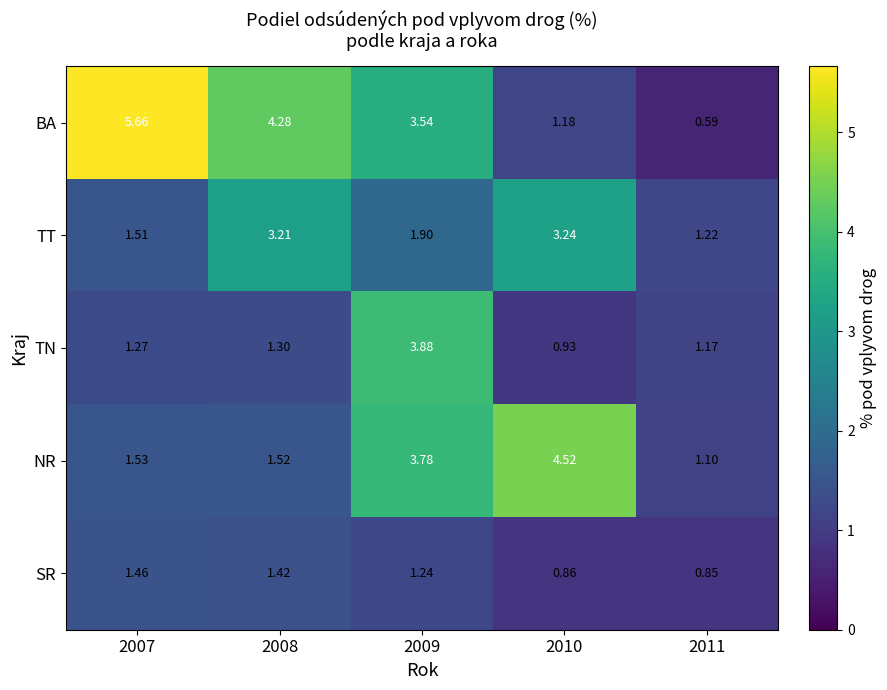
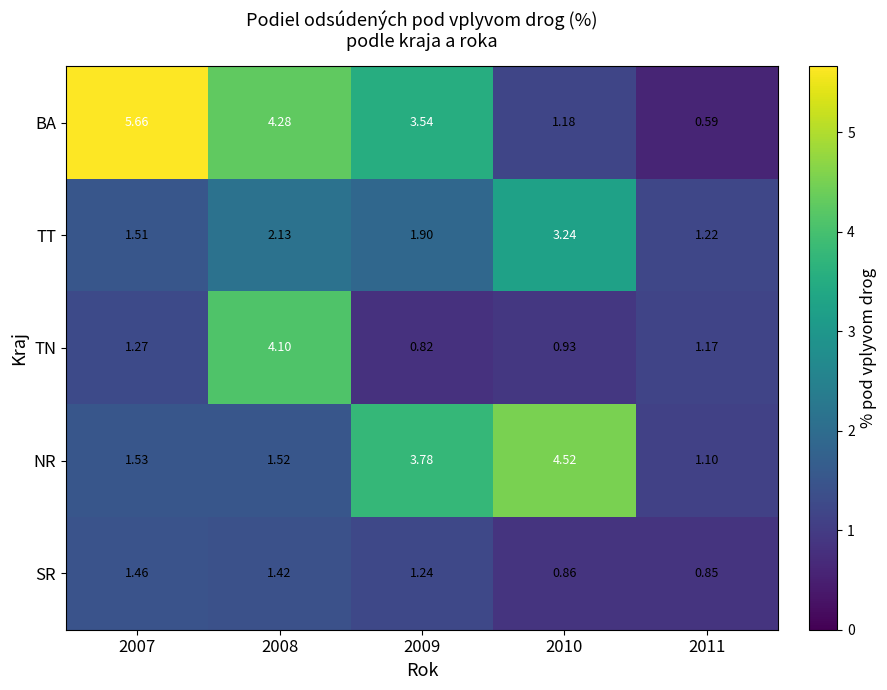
TT, 2008: 3.21 -> 2.13
TN, 2008: 1.30 -> 4.10
TN, 2009: 3.88 -> 0.82
